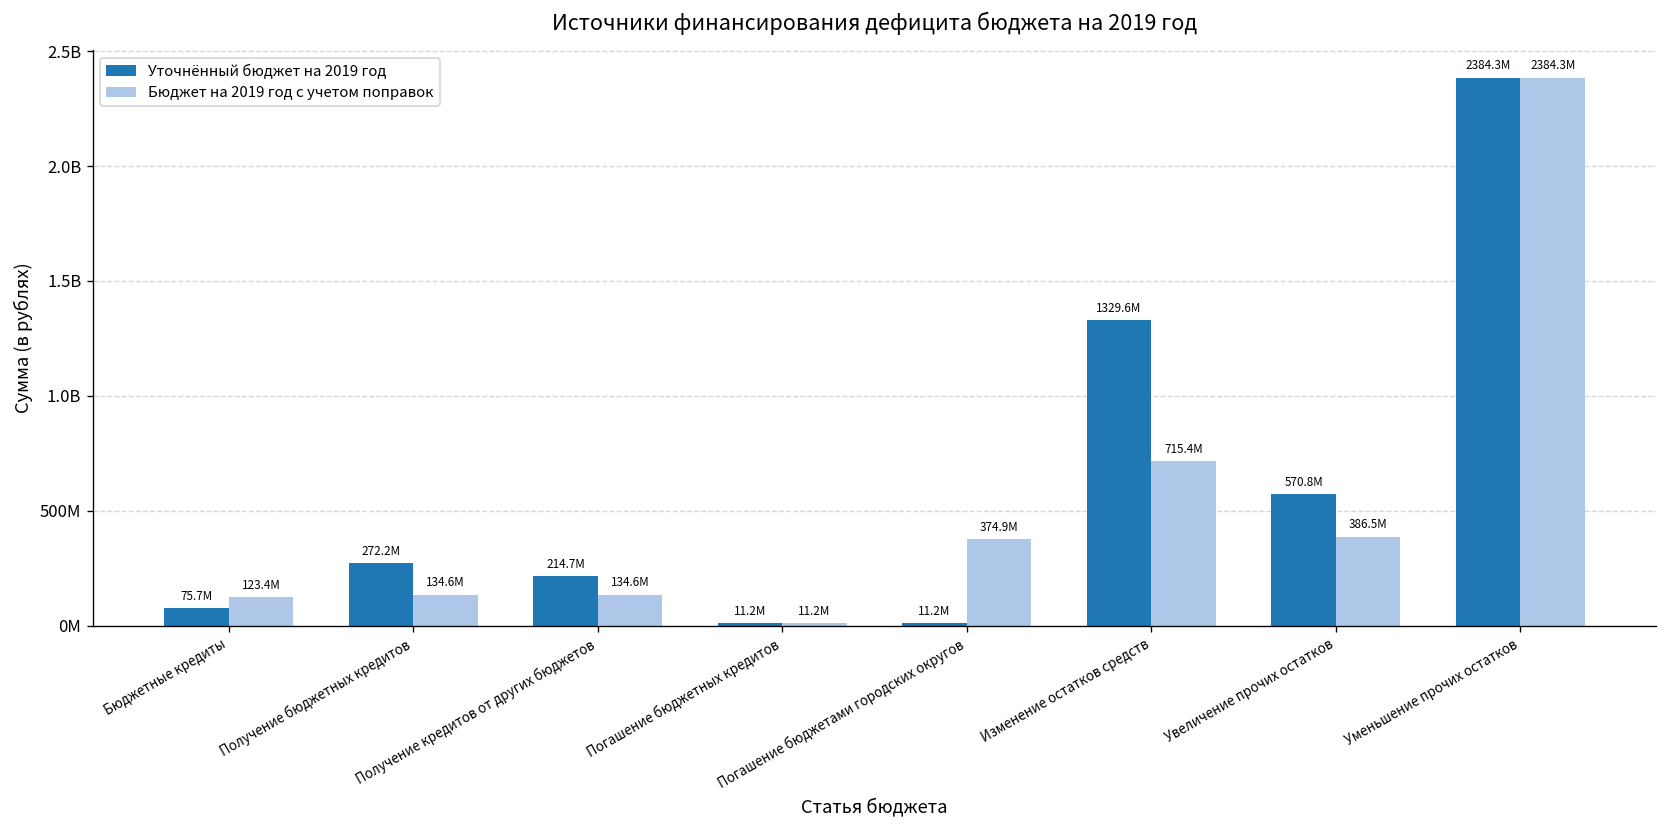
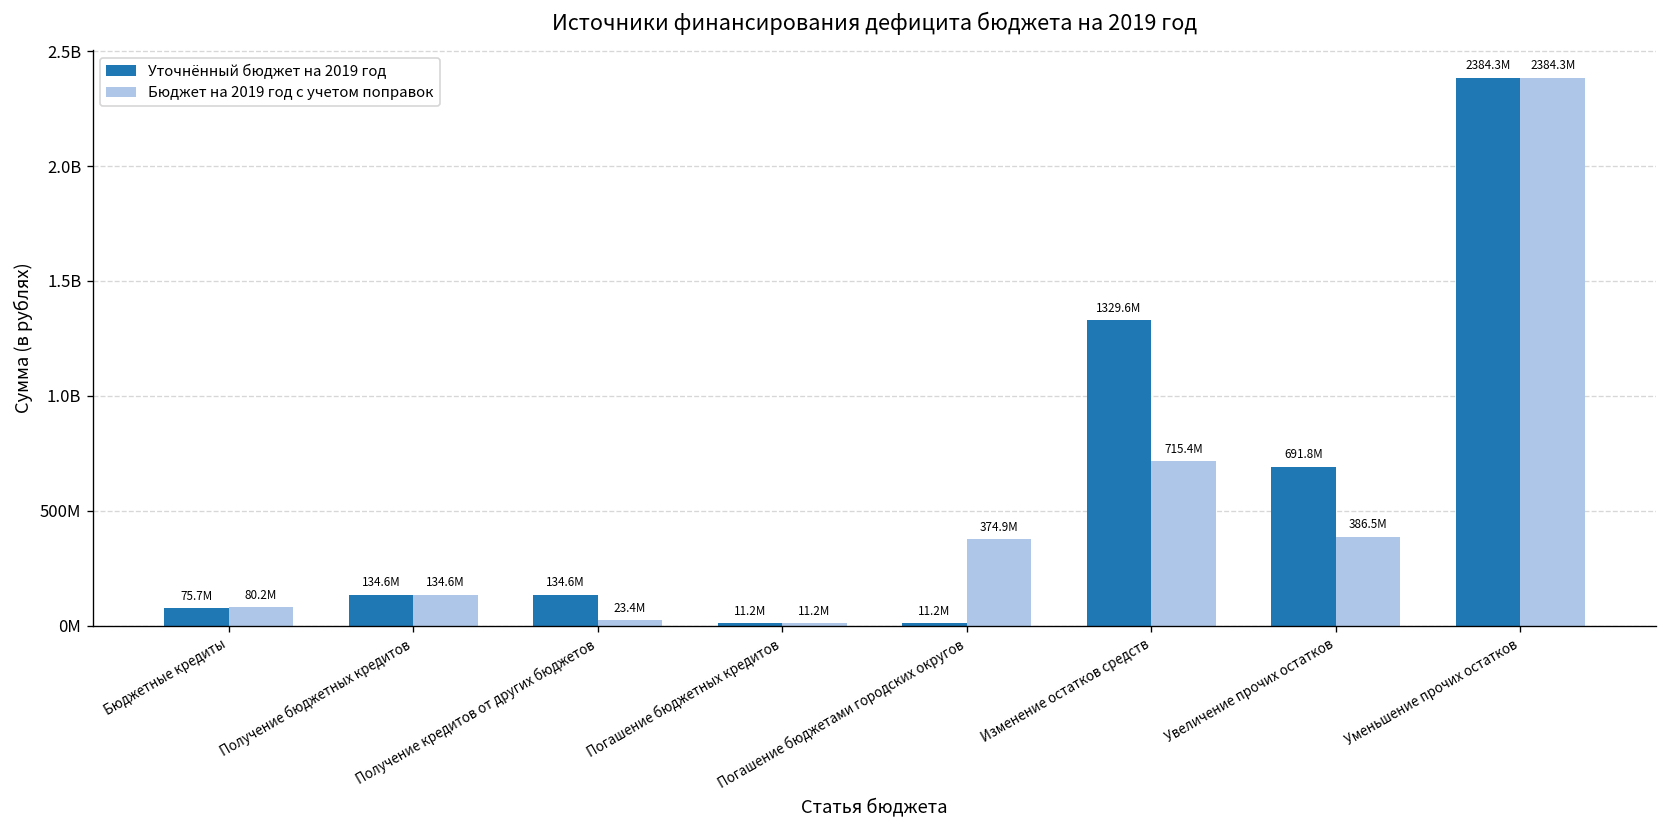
Бюджет на 2019 год с учетом поправок, Бюджетные кредиты: 123.4M -> 80.2M
Уточнённый бюджет на 2019 год, Получение бюджетных кредитов: 272.2M -> 134.6M
Уточнённый бюджет на 2019 год, Получение кредитов от других бюджетов: 214.7M -> 134.6M
Бюджет на 2019 год с учетом поправок, Получение кредитов от других бюджетов: 134.6M -> 23.4M
Уточнённый бюджет на 2019 год, Увеличение прочих остатков: 570.8M -> 691.8M
